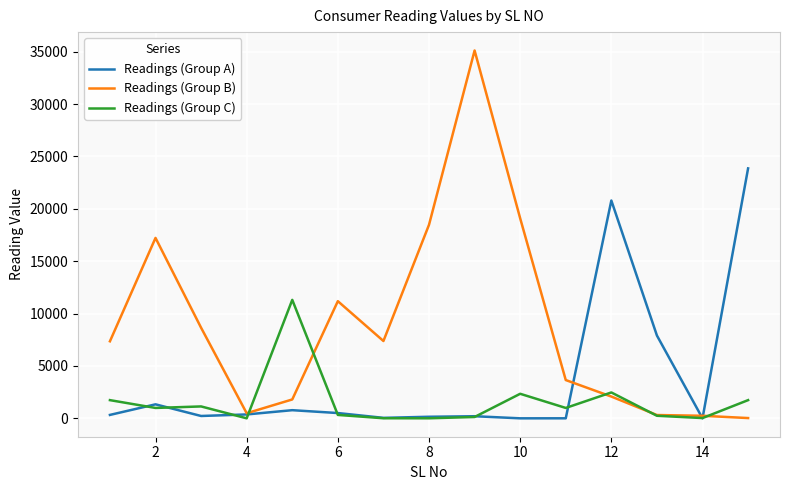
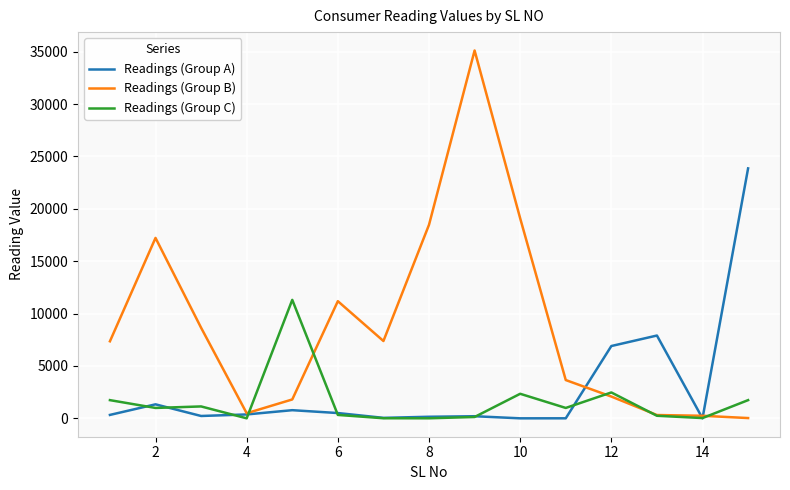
Readings (Group A), 12: 20800 -> 6900
